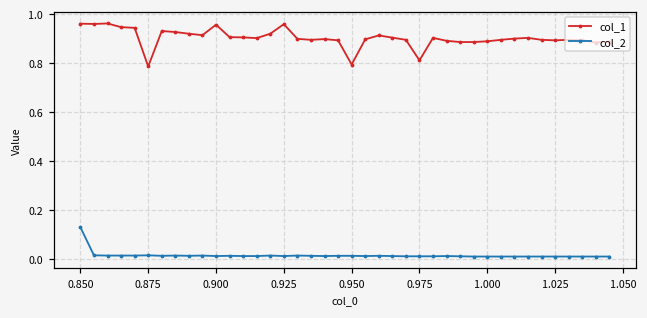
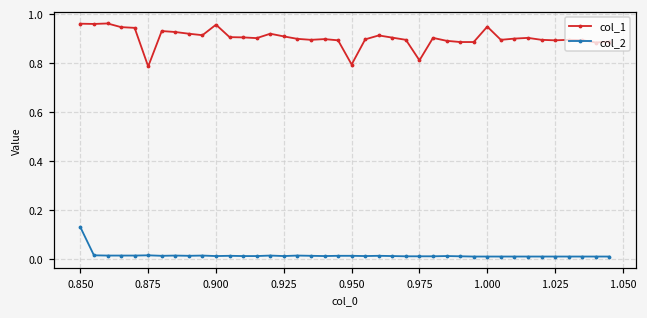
col_1, 0.925: 0.96 -> 0.91
col_1, 1.000: 0.89 -> 0.95
